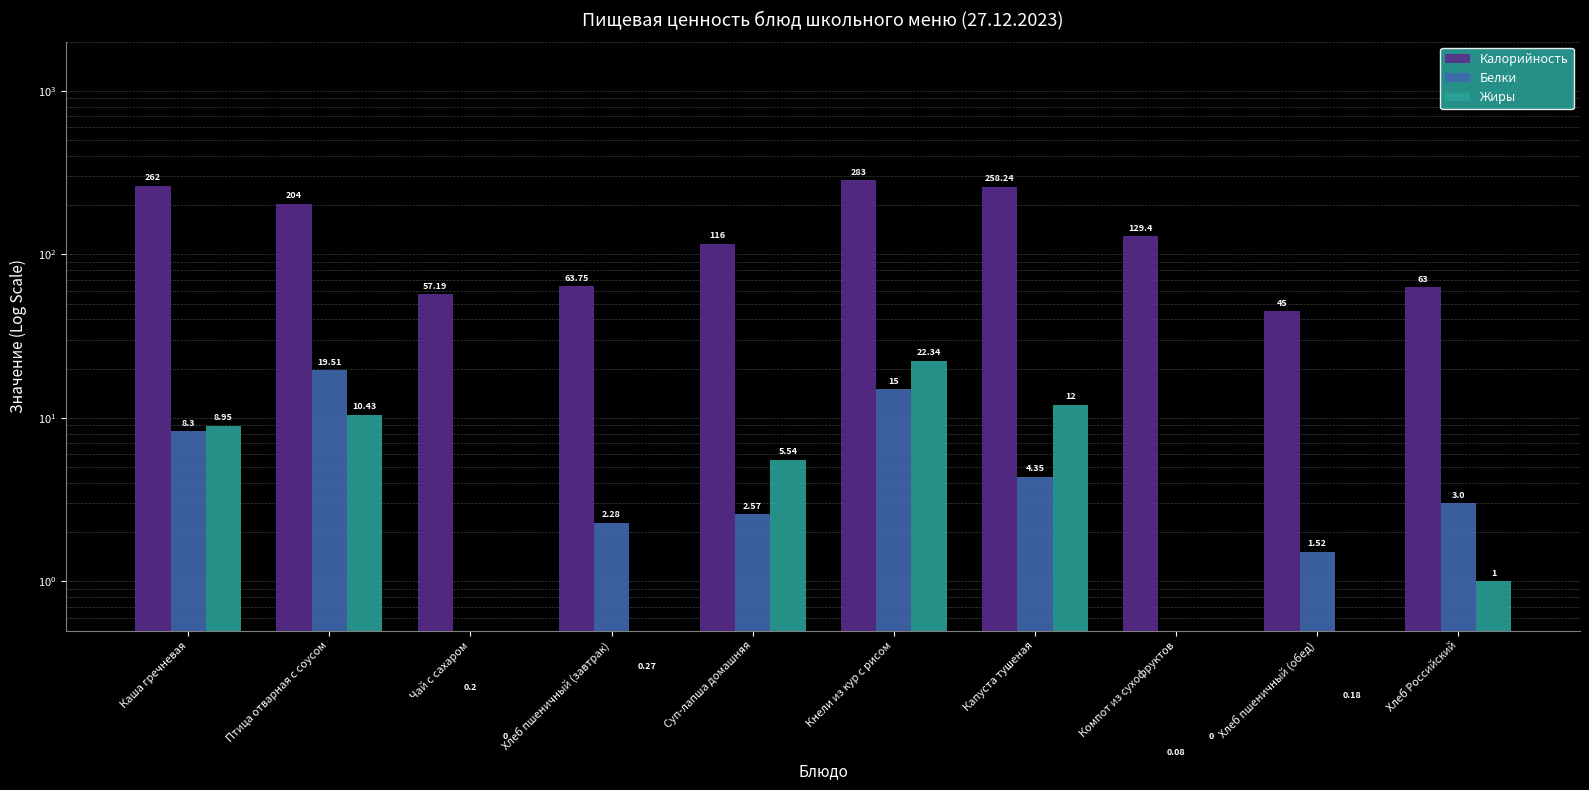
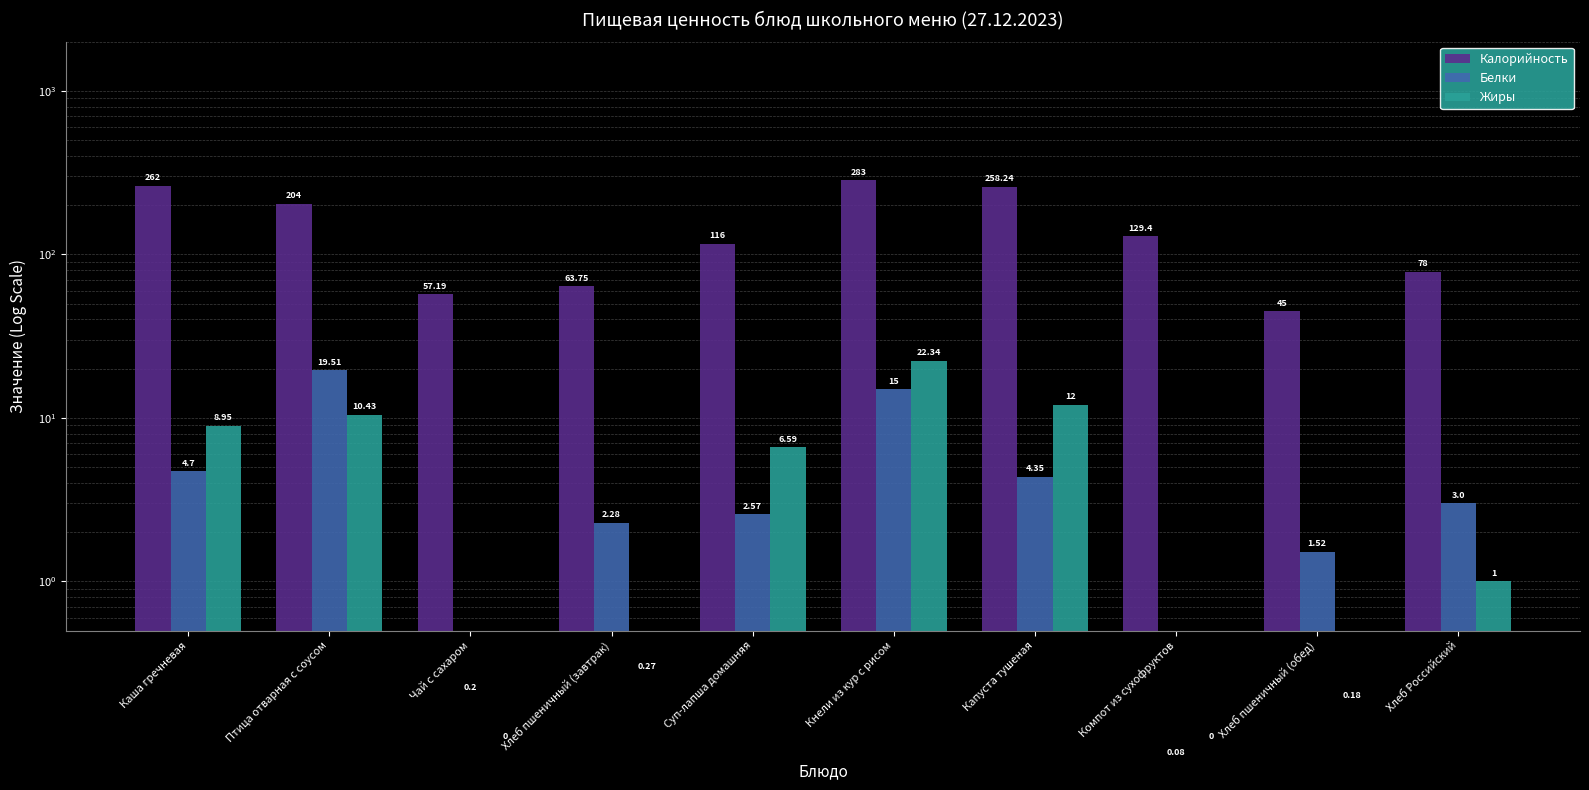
Белки, Каша гречневая: 8.3 -> 4.7
Жиры, Суп-лапша домашняя: 5.54 -> 6.59
Калорийность, Хлеб Российский: 63 -> 78
